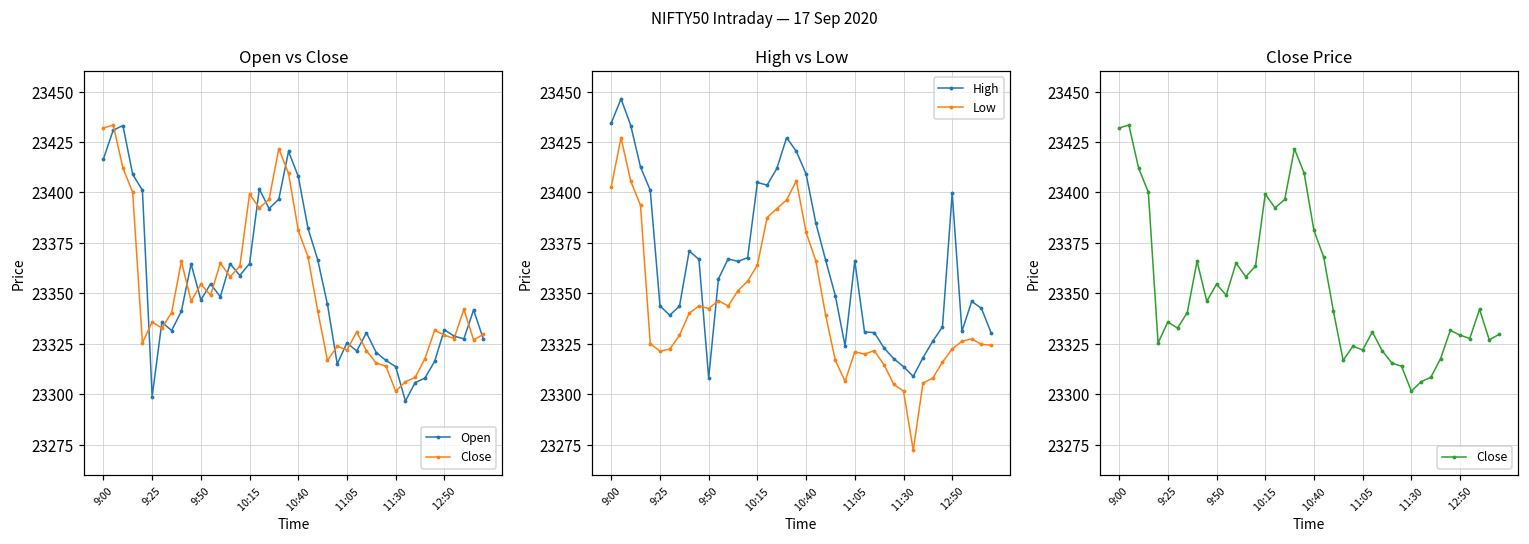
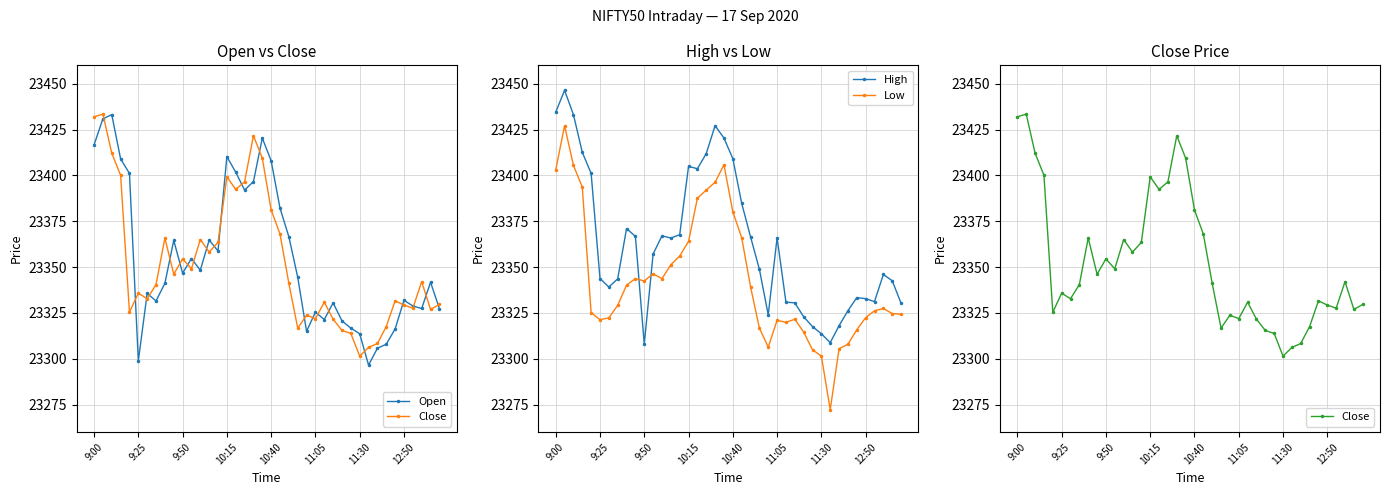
Open vs Close, Open, 10:15: 23365 -> 23410
High vs Low, High, 12:50: 23400 -> 23333
